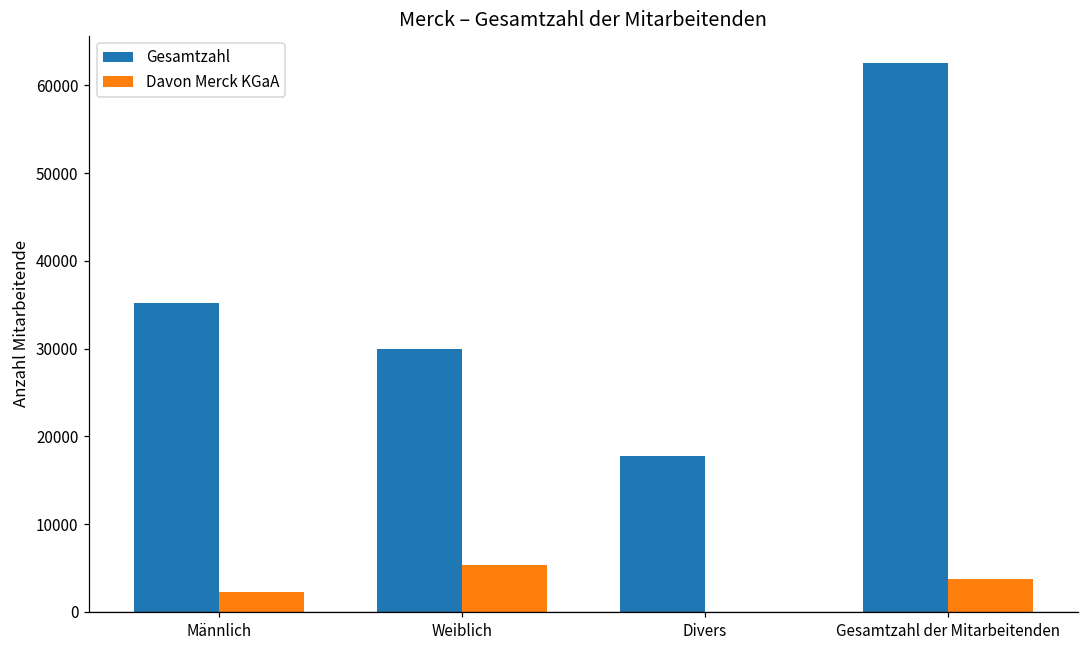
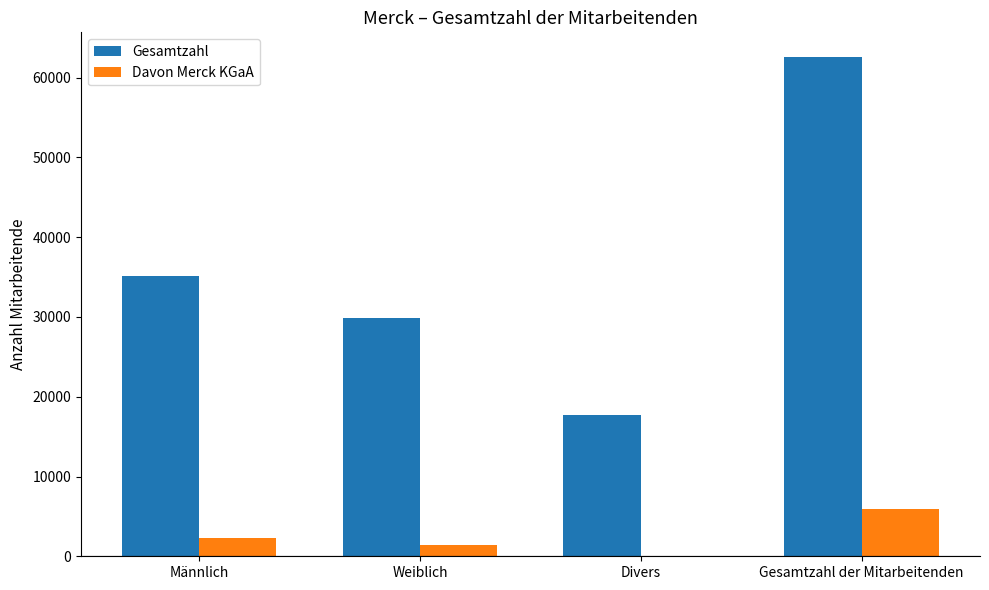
Davon Merck KGaA, Weiblich: 5000 -> 1000
Davon Merck KGaA, Gesamtzahl der Mitarbeitenden: 4000 -> 6000
